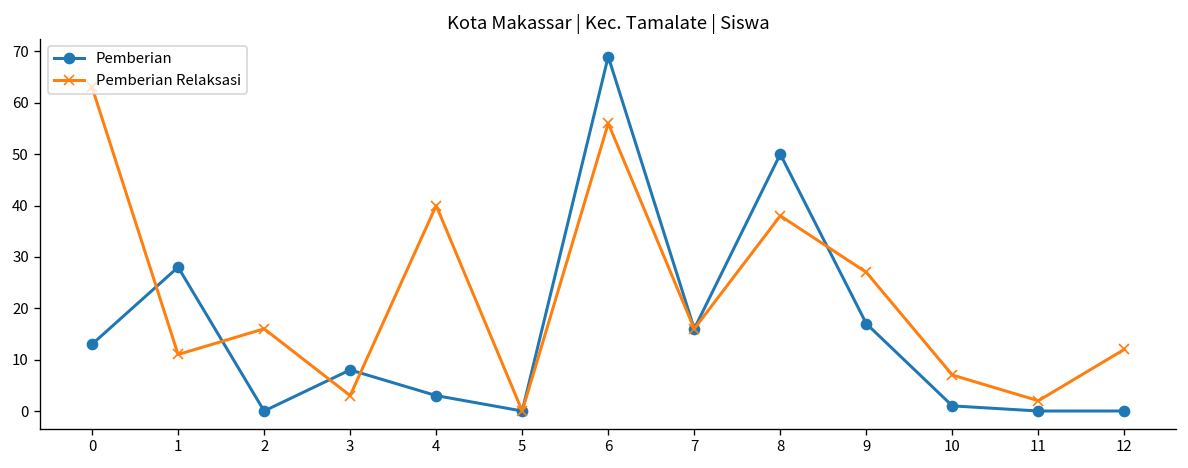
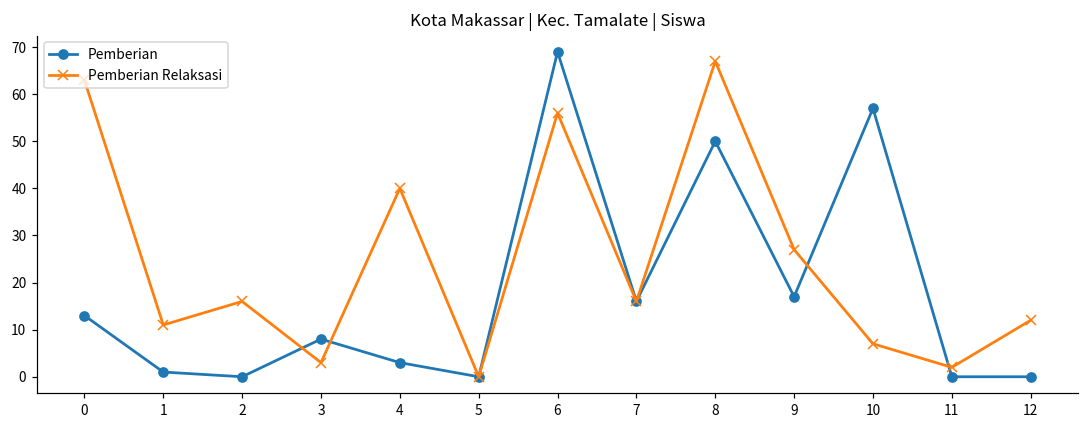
Pemberian, 1: 28 -> 1
Pemberian Relaksasi, 8: 38 -> 67
Pemberian, 10: 1 -> 57
